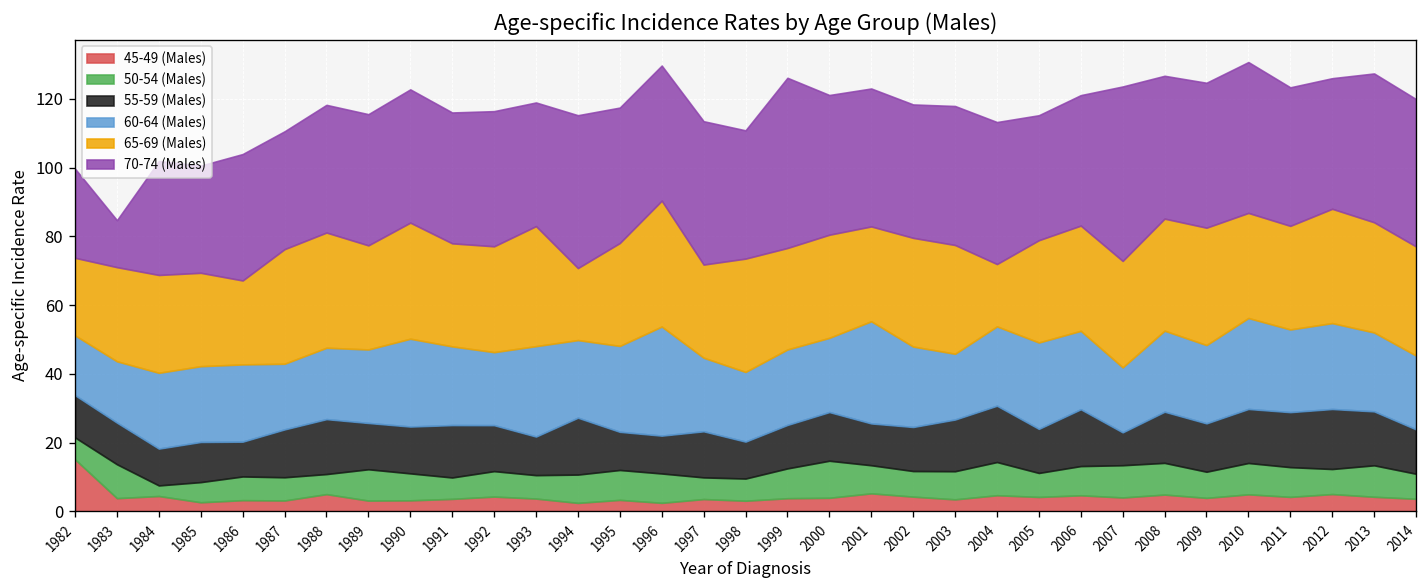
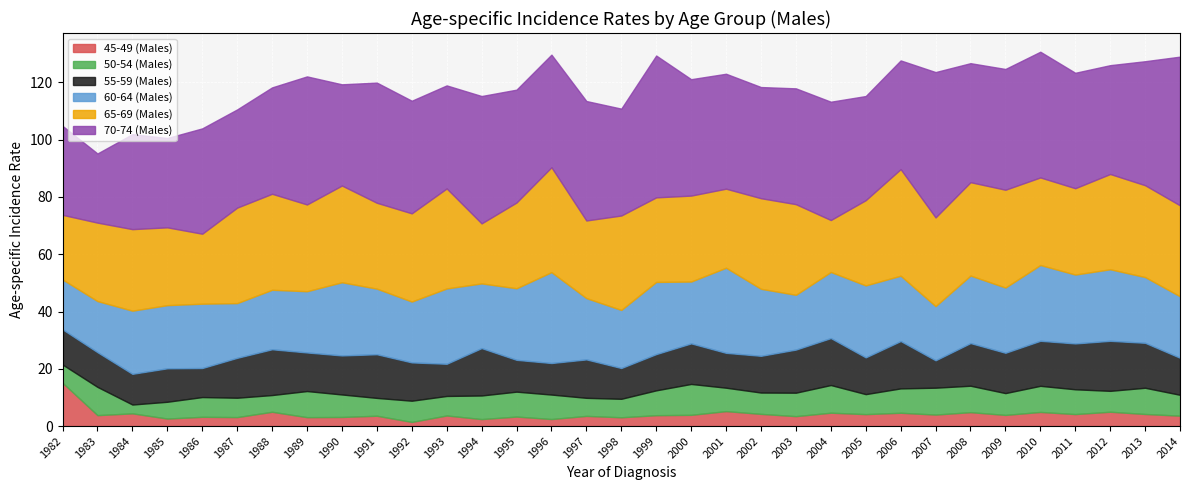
70-74 (Males), 1982: 26 -> 31
70-74 (Males), 1983: 14 -> 24
70-74 (Males), 1989: 38 -> 45
70-74 (Males), 1990: 39 -> 35
70-74 (Males), 1991: 38 -> 42
45-49 (Males), 1992: 4 -> 1
60-64 (Males), 1999: 22 -> 25
65-69 (Males), 2006: 31 -> 37
70-74 (Males), 2014: 43 -> 52
